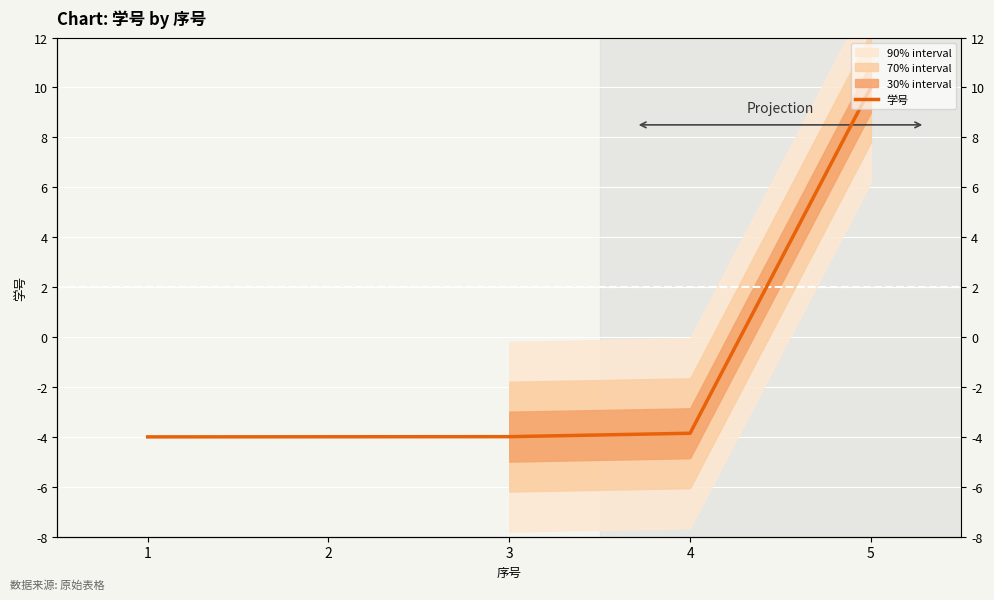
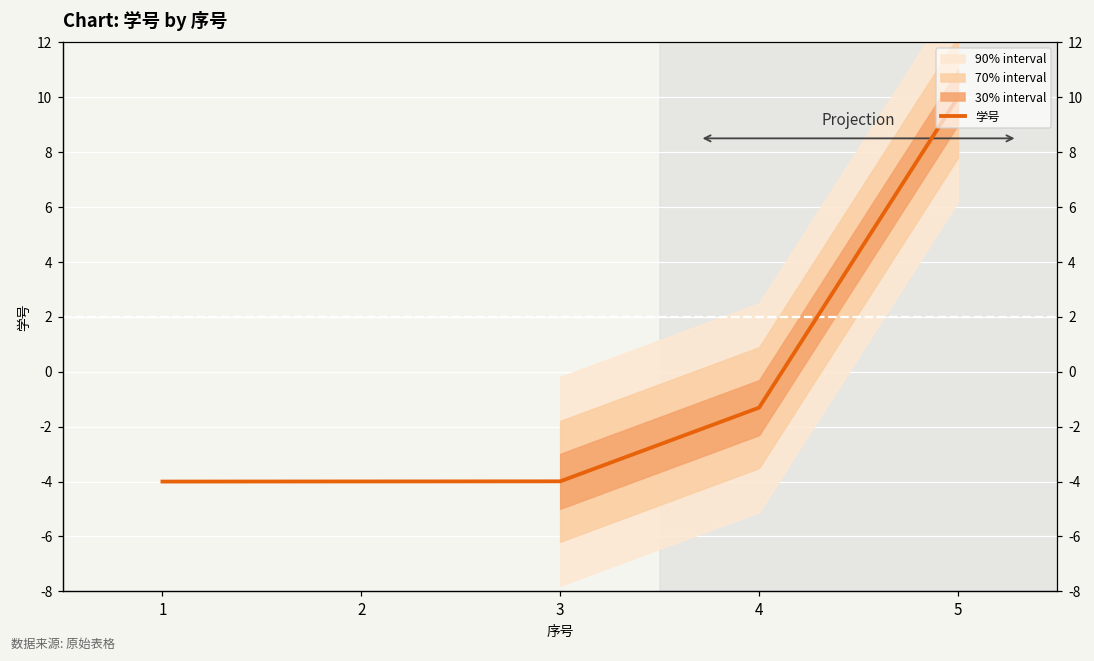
学号, 4: -3.9 -> -1.3
